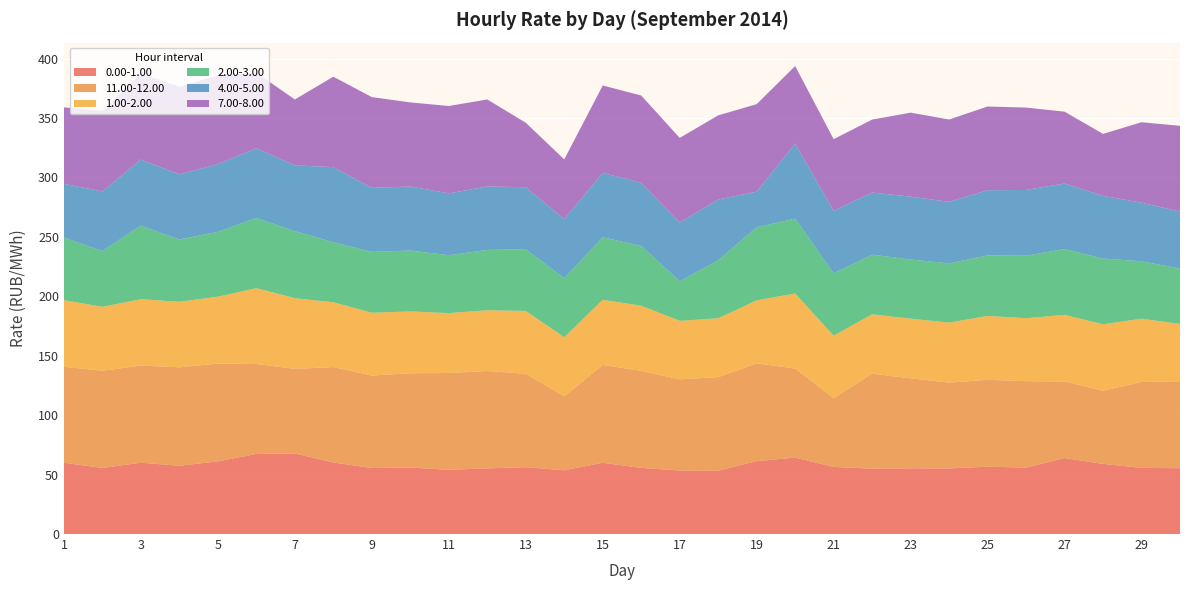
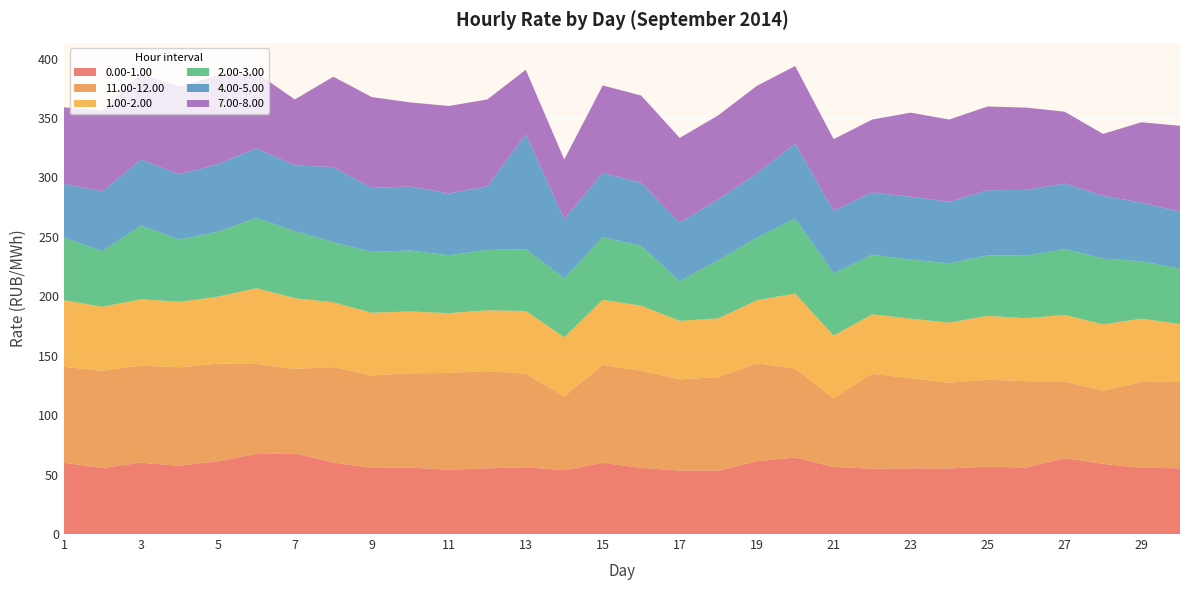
4.00-5.00, 13: 52 -> 97
2.00-3.00, 19: 61 -> 53
4.00-5.00, 19: 30 -> 54
